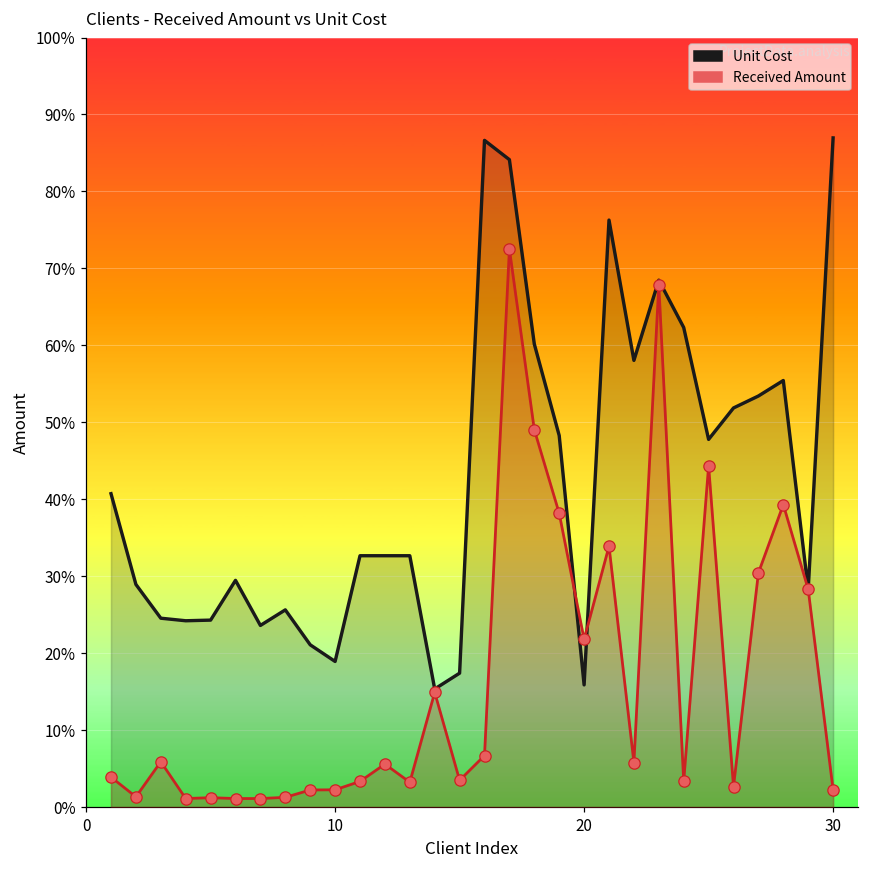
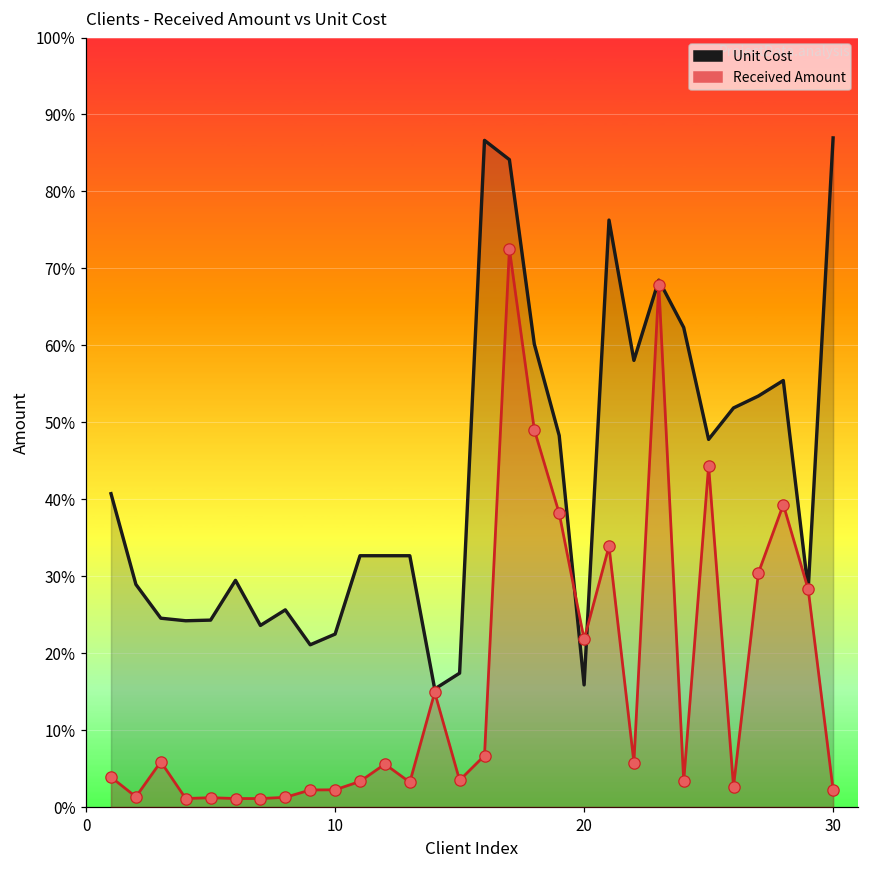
Unit Cost, 10: 19% -> 22%
